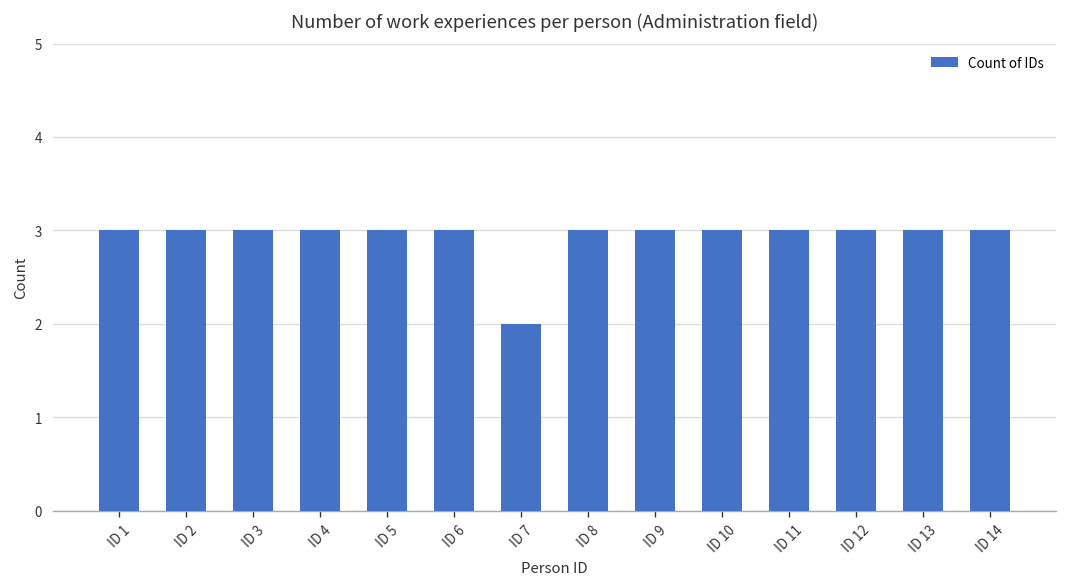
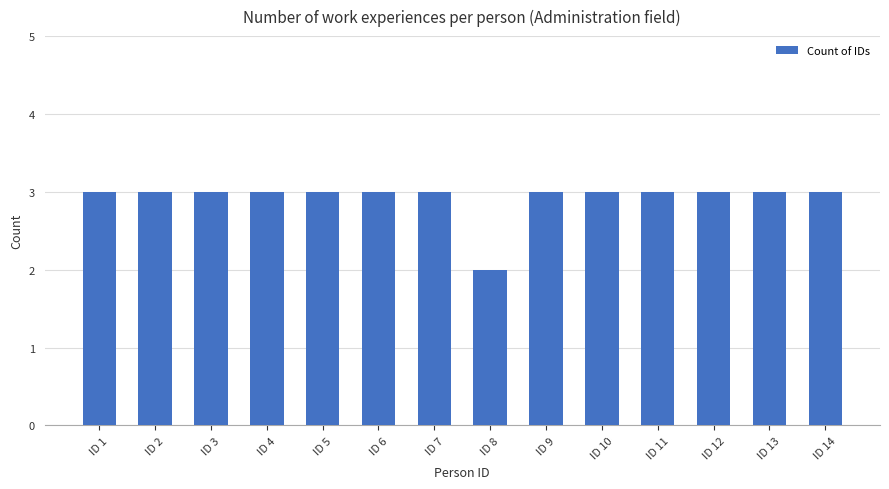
ID 7: 2 -> 3
ID 8: 3 -> 2
